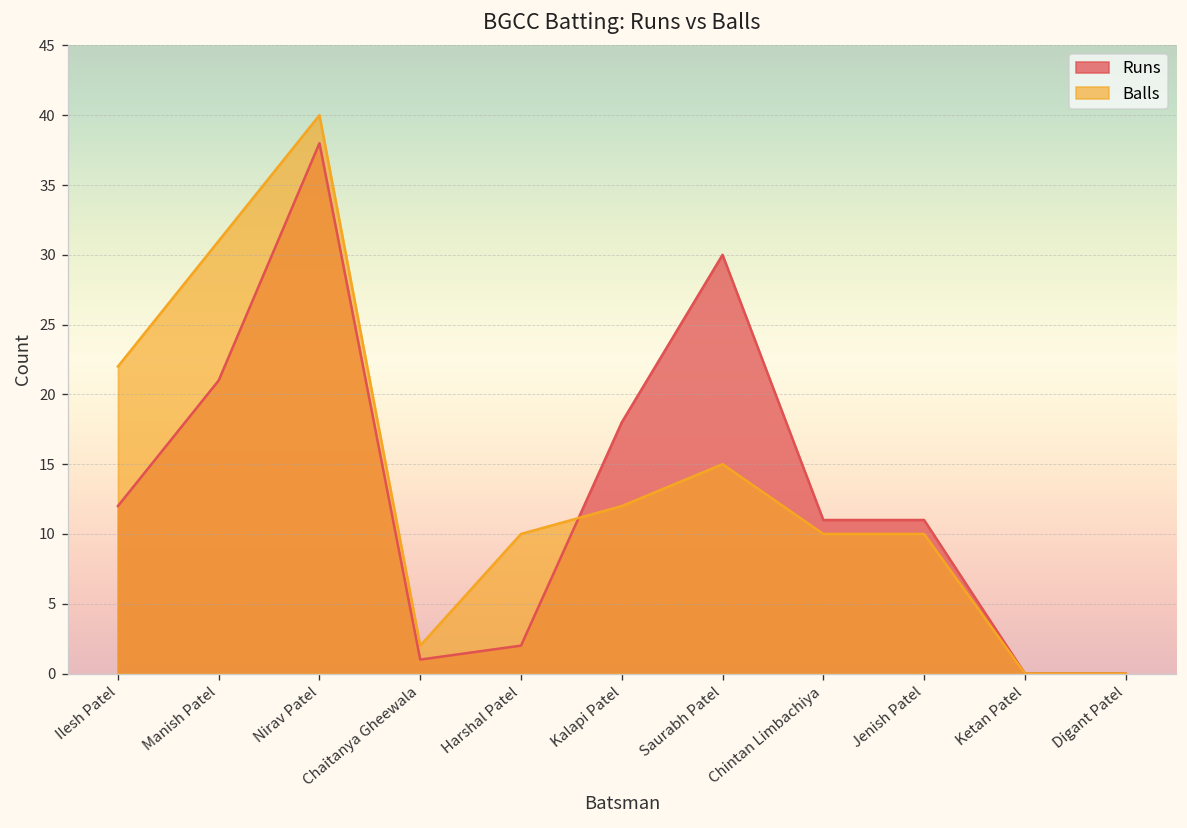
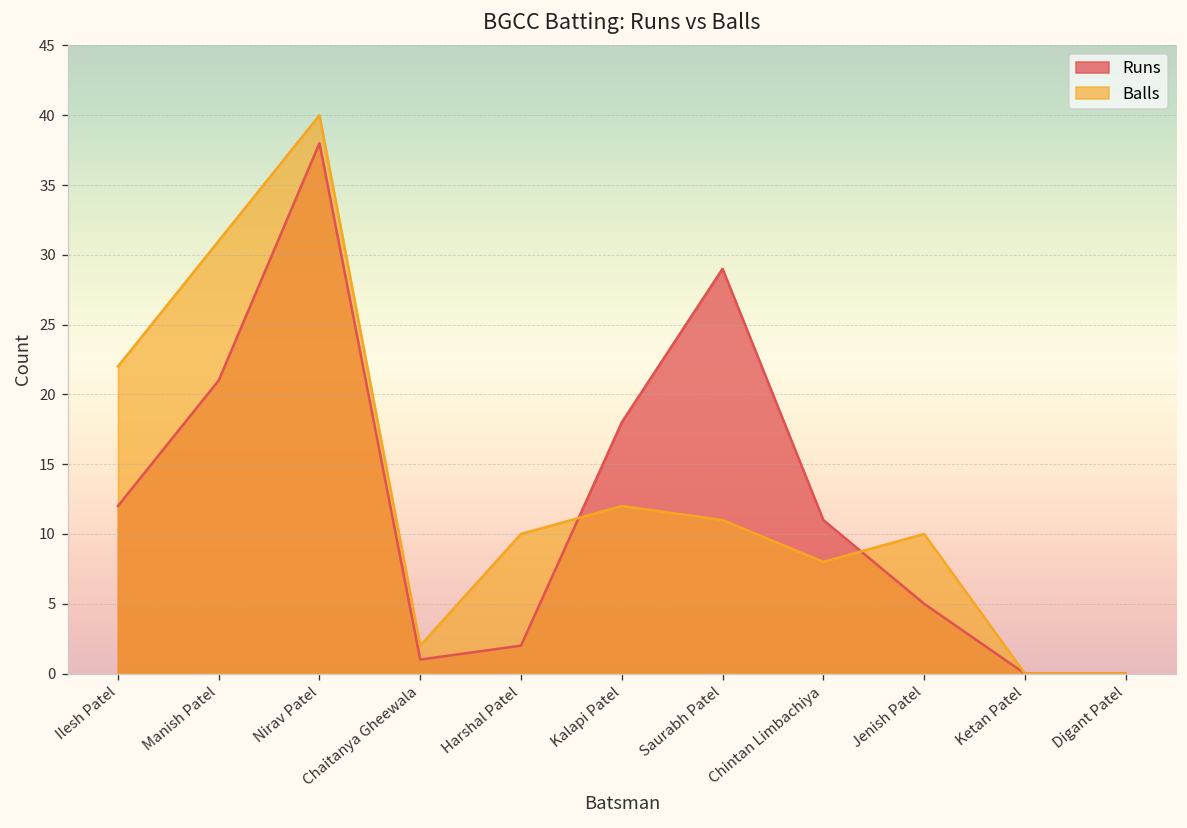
Runs, Saurabh Patel: 30 -> 29
Balls, Saurabh Patel: 15 -> 11
Balls, Chintan Limbachiya: 10 -> 8
Runs, Jenish Patel: 11 -> 5
